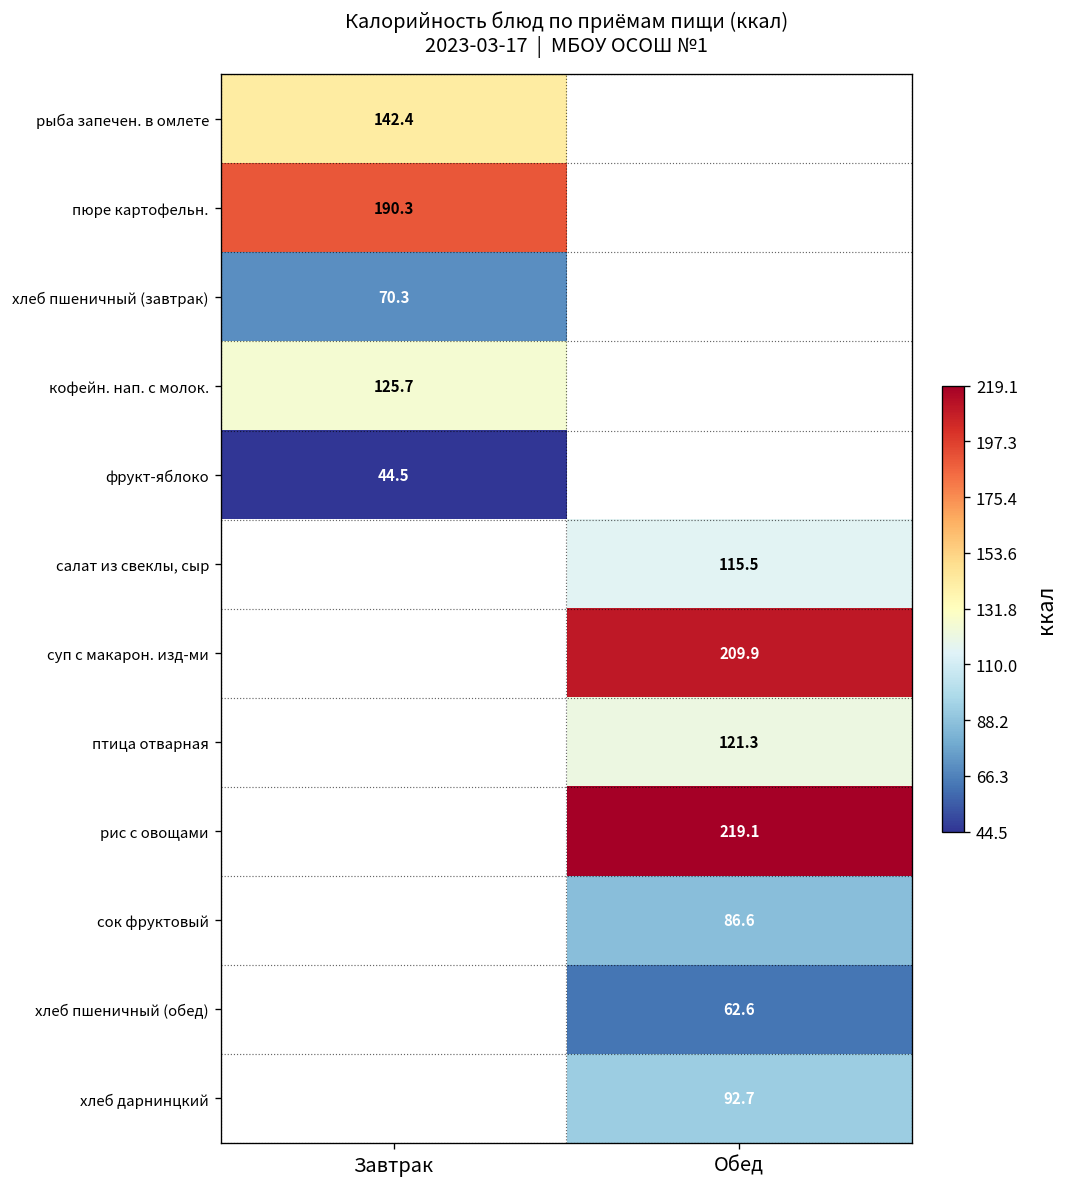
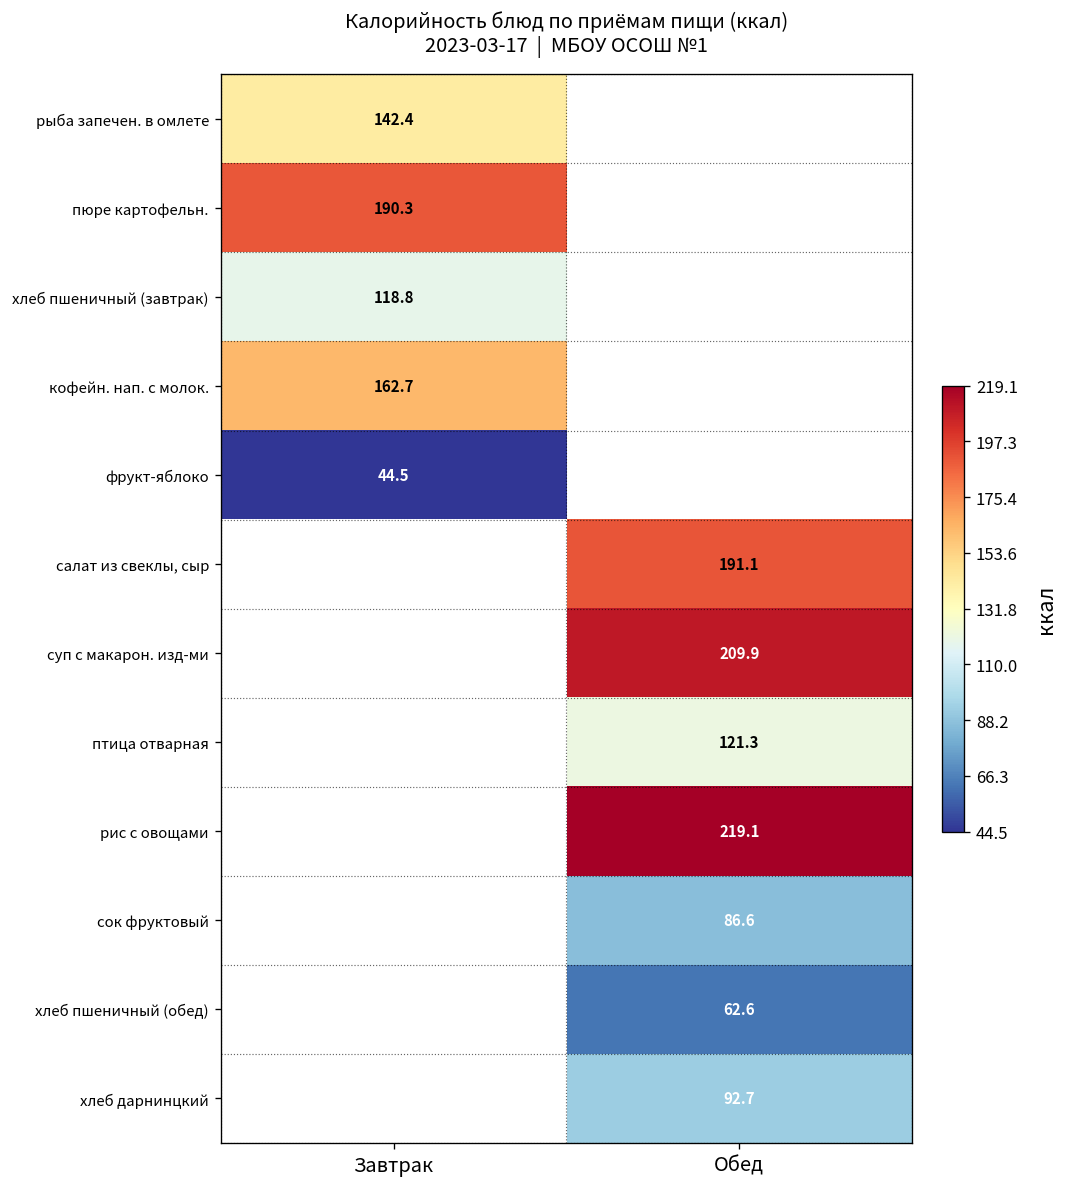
хлеб пшеничный (завтрак), Завтрак: 70.3 -> 118.8
кофейн. нап. с молок., Завтрак: 125.7 -> 162.7
салат из свеклы, сыр, Обед: 115.5 -> 191.1
